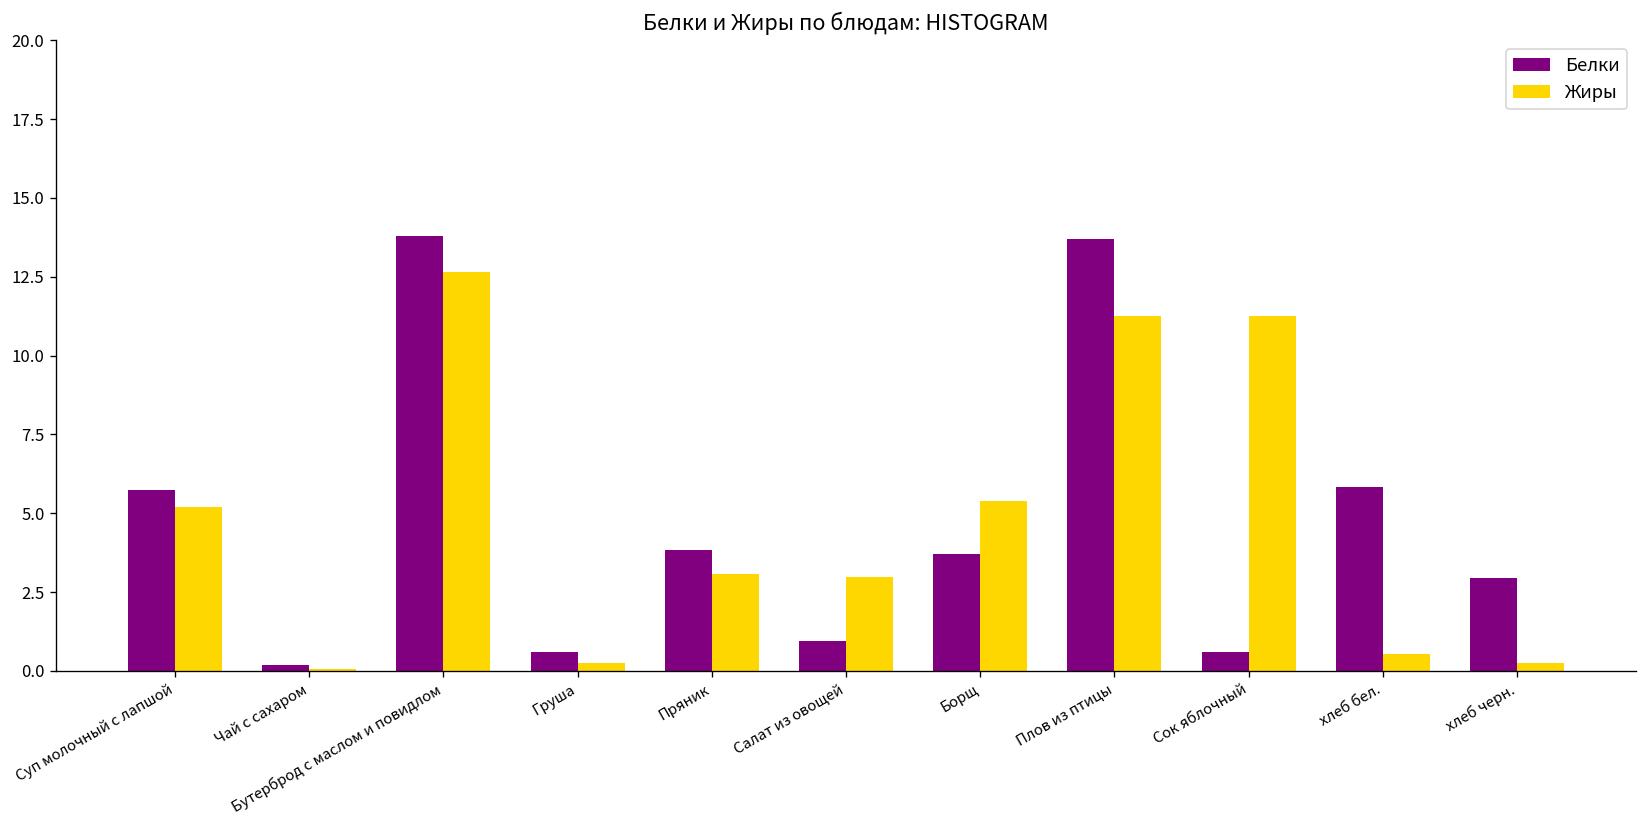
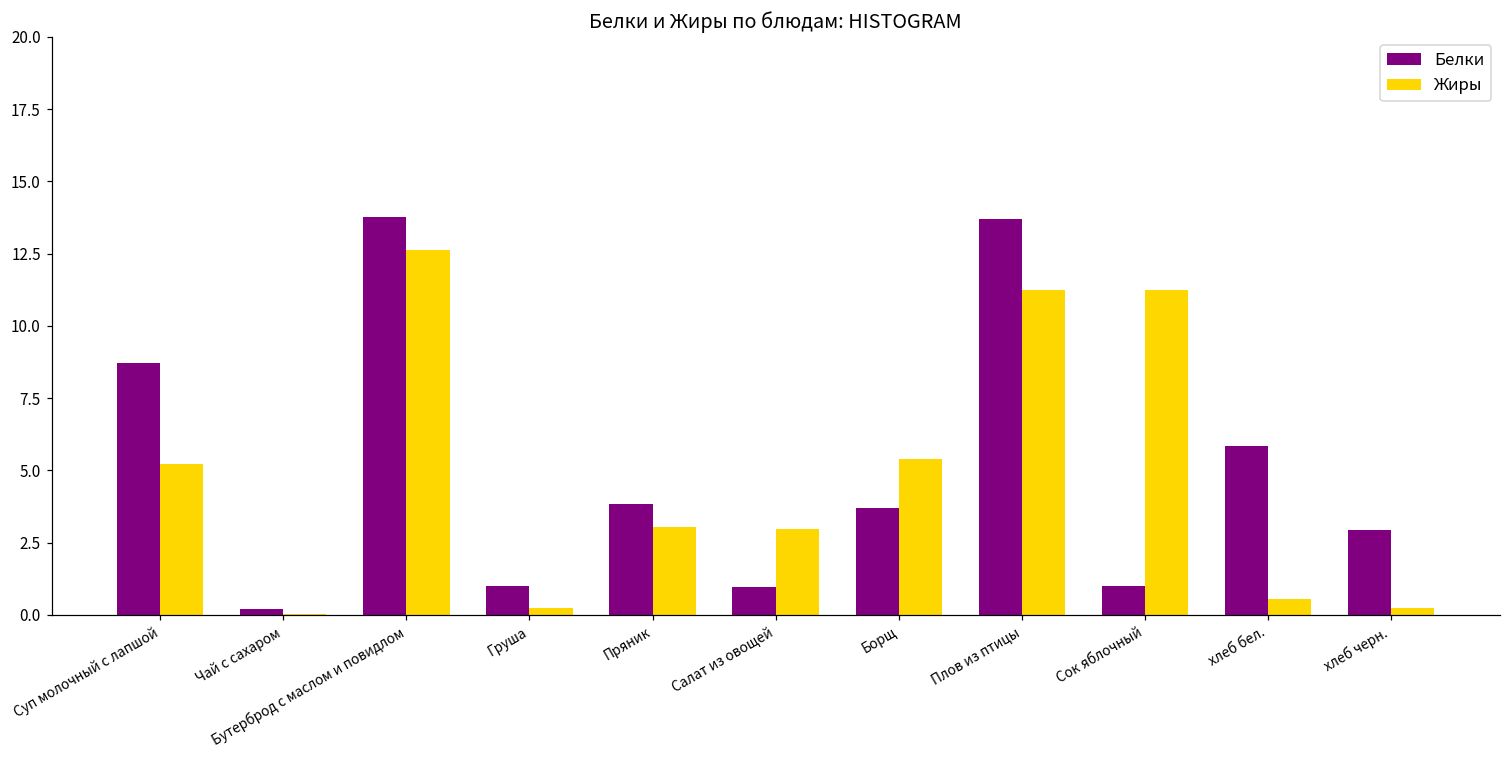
Белки, Суп молочный с лапшой: 5.8 -> 8.7
Белки, Груша: 0.6 -> 1.0
Белки, Сок яблочный: 0.6 -> 1.0
